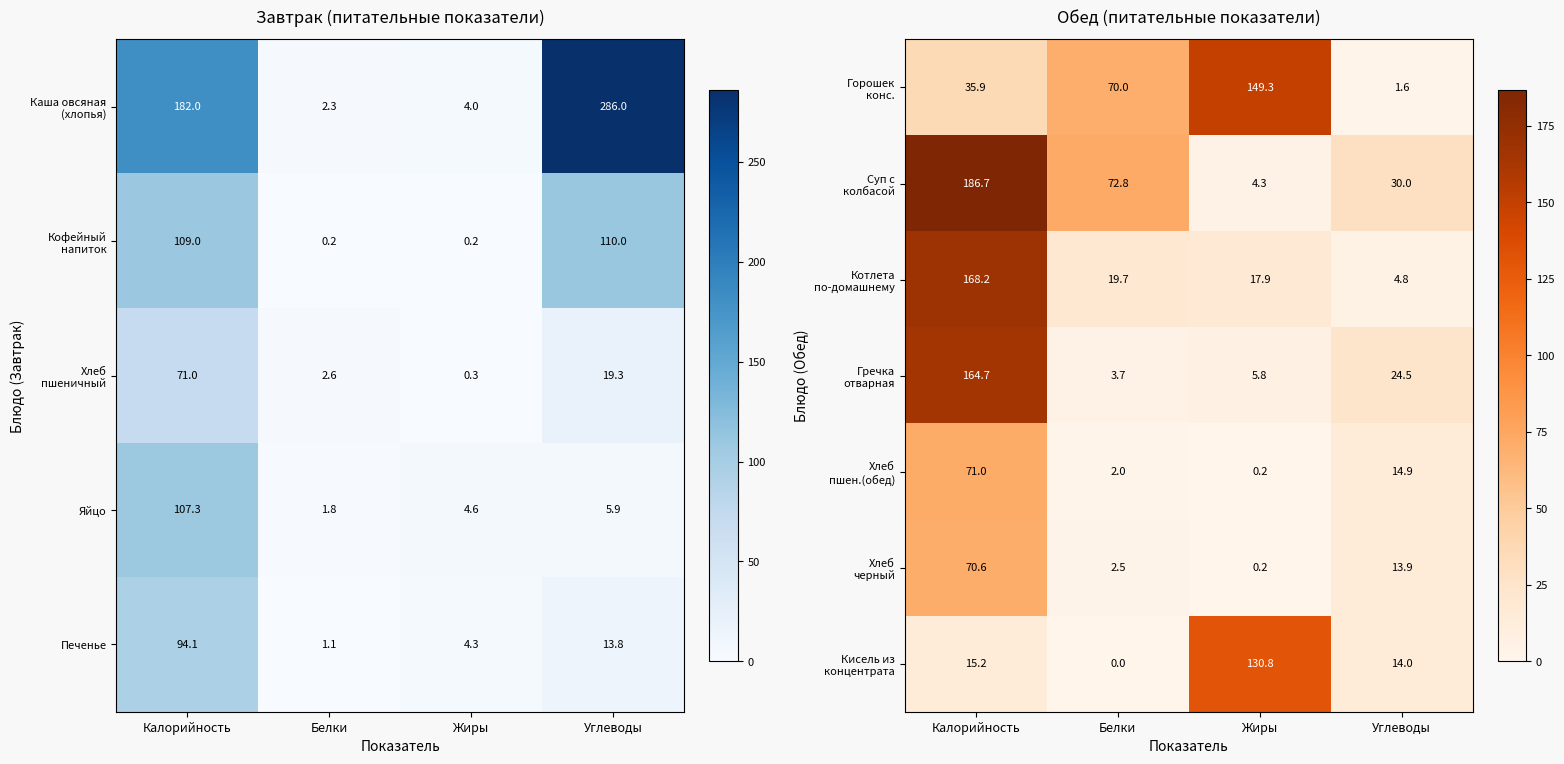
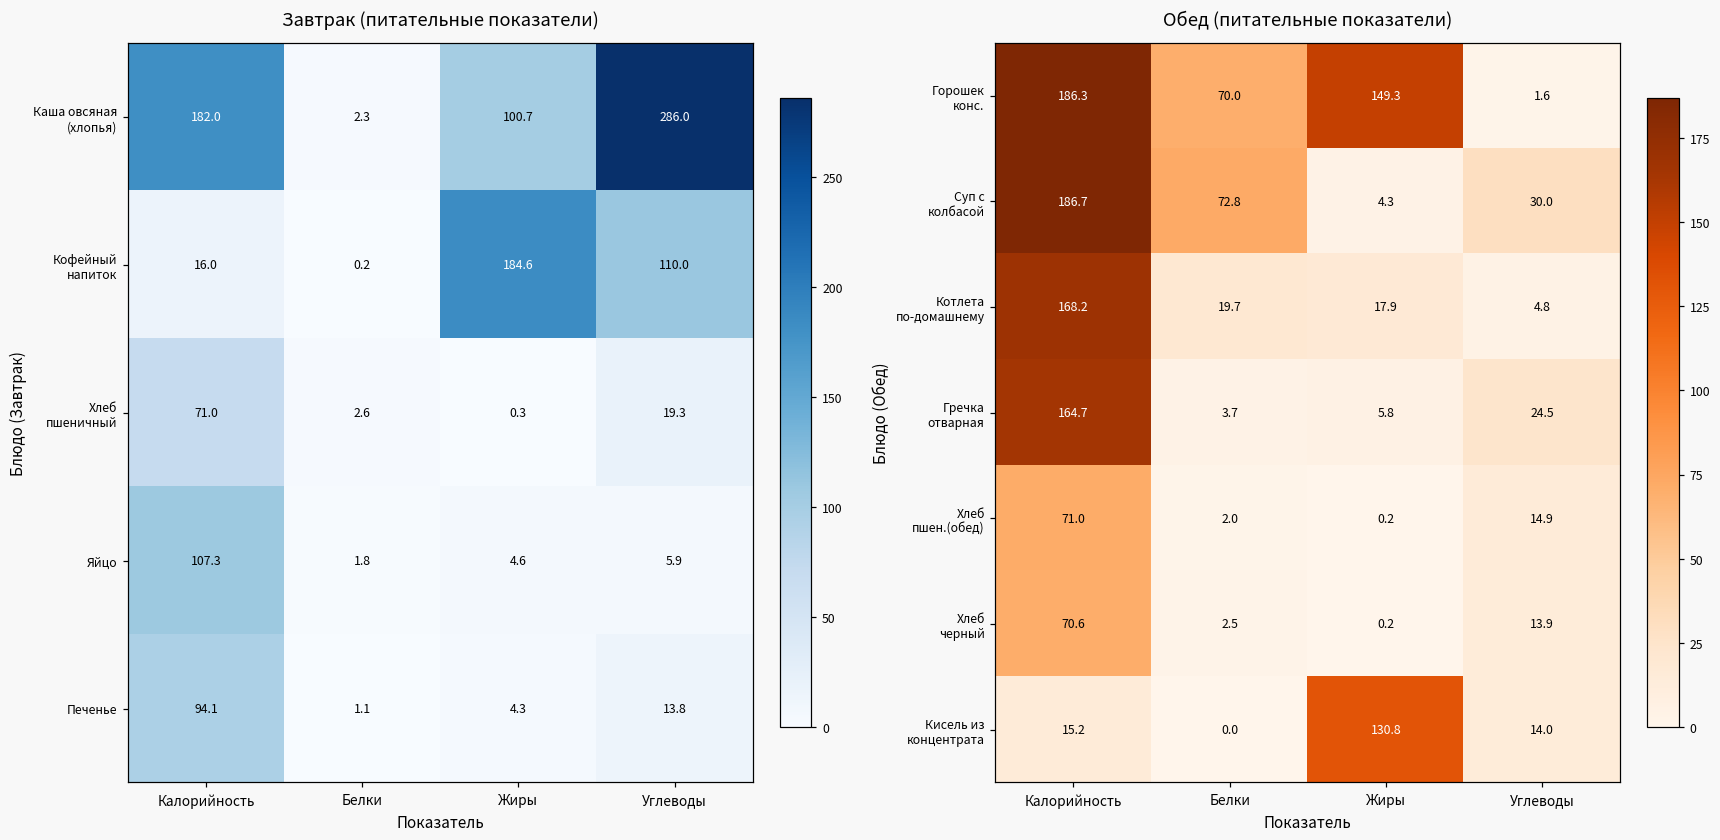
Завтрак (питательные показатели), Каша овсяная (хлопья), Жиры: 4.0 -> 100.7
Завтрак (питательные показатели), Кофейный напиток, Калорийность: 109.0 -> 16.0
Завтрак (питательные показатели), Кофейный напиток, Жиры: 0.2 -> 184.6
Обед (питательные показатели), Горошек конс., Калорийность: 35.9 -> 186.3
